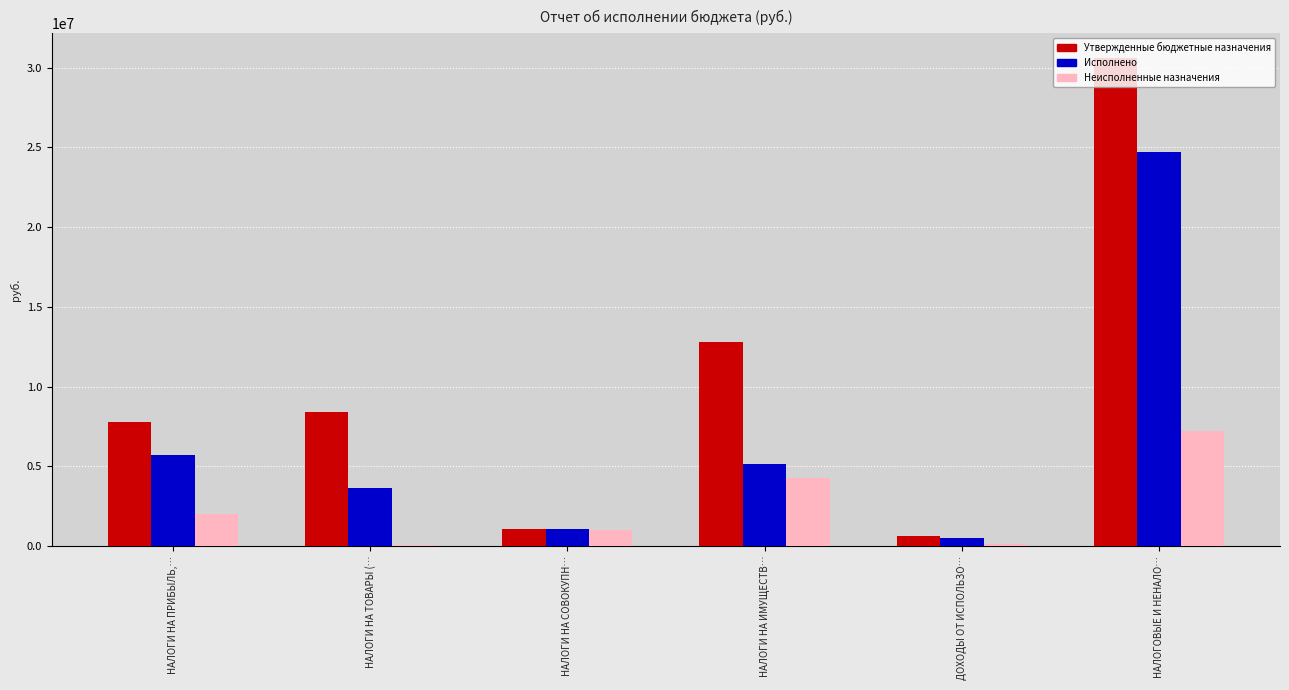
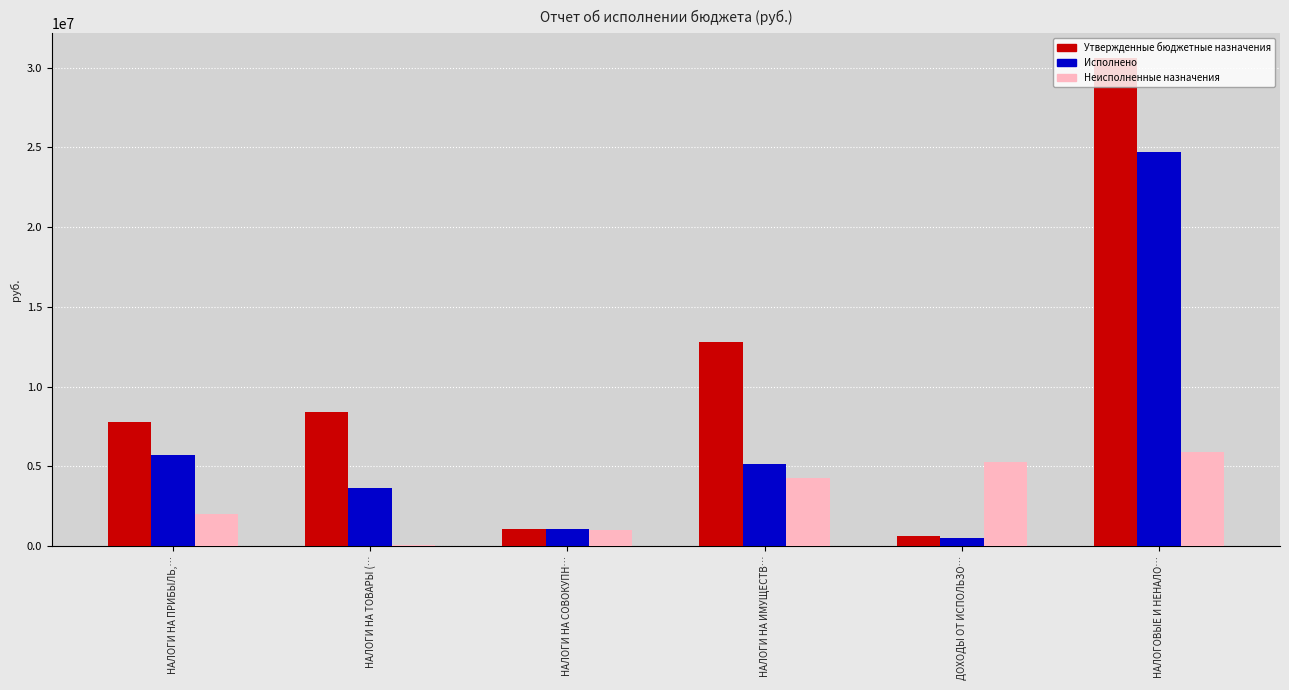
Неисполненные назначения, ДОХОДЫ ОТ ИСПОЛЬЗО…: 100000 -> 5200000
Неисполненные назначения, НАЛОГОВЫЕ И НЕНАЛО…: 7200000 -> 5900000
